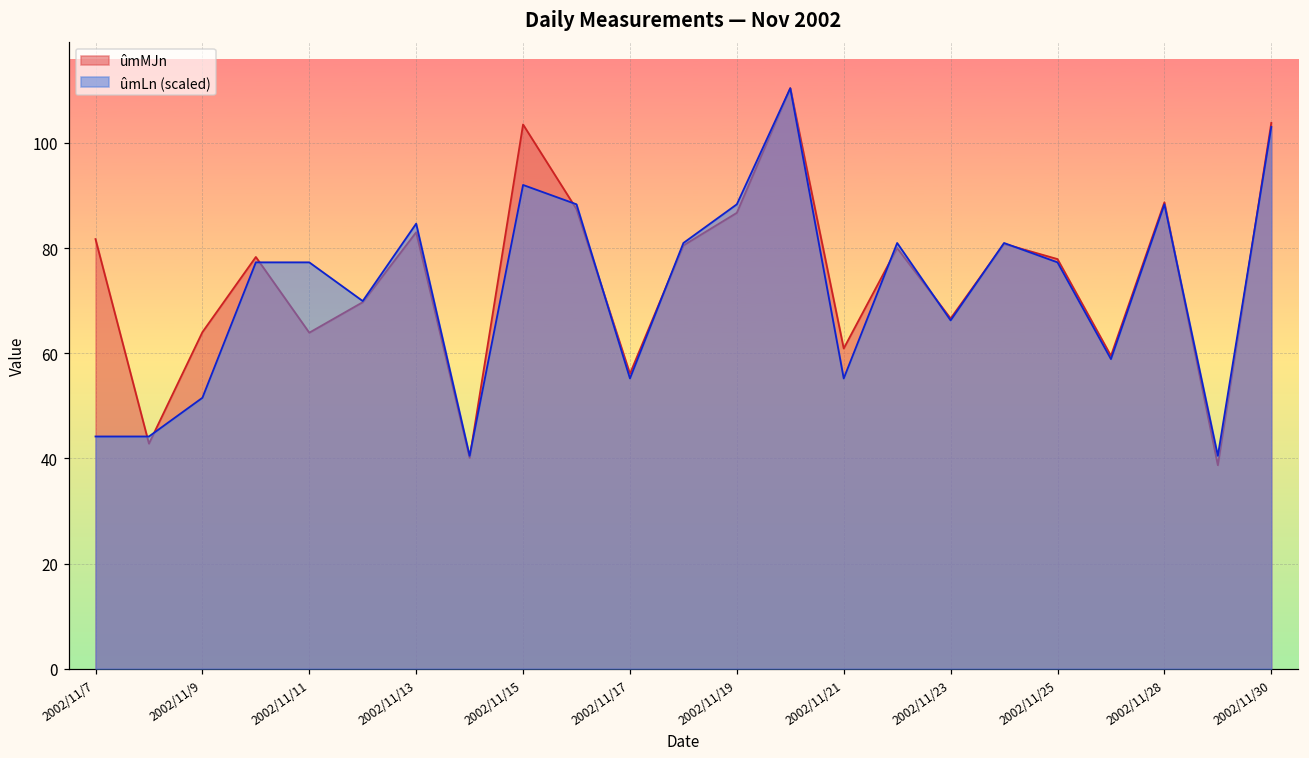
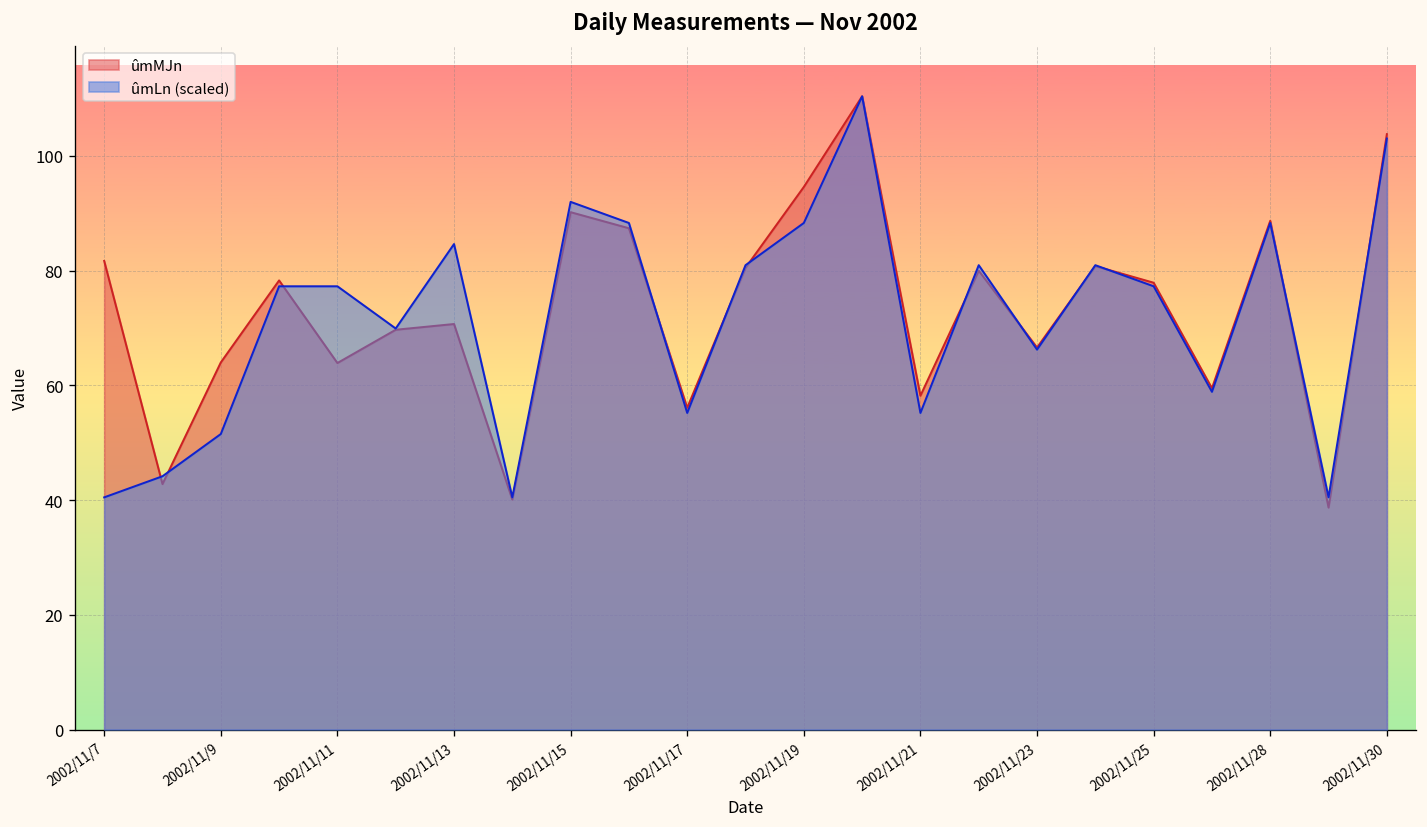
ûmLn (scaled), 2002/11/7: 44 -> 40
ûmMJn, 2002/11/13: 83 -> 71
ûmMJn, 2002/11/15: 104 -> 90
ûmMJn, 2002/11/19: 87 -> 95
ûmMJn, 2002/11/21: 61 -> 58
